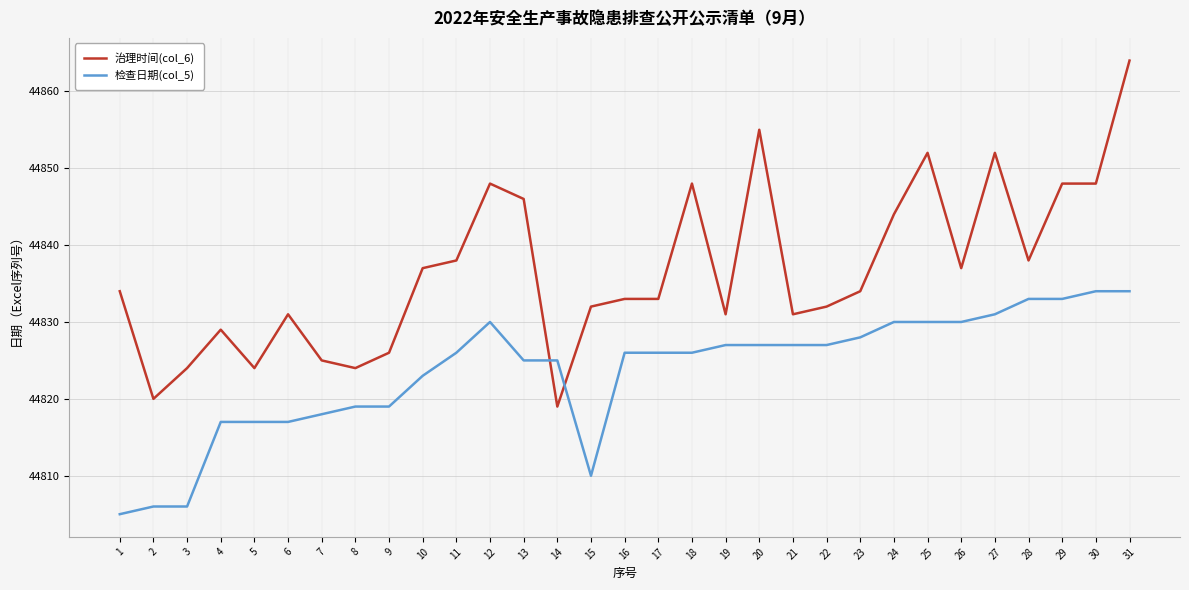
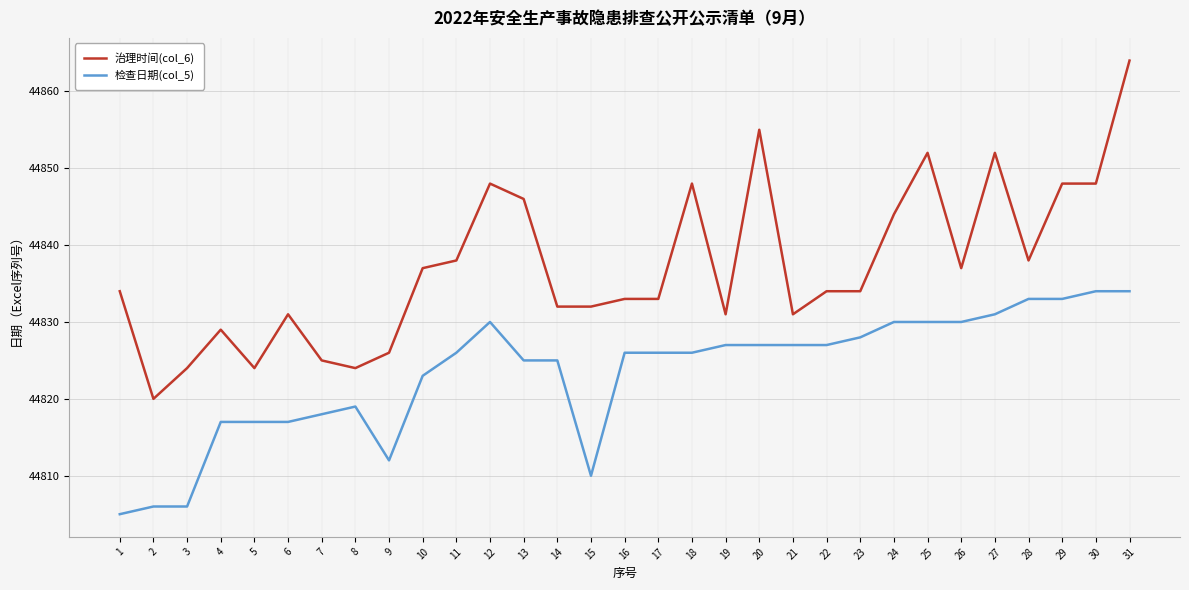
检查日期(col_5), 9: 44819 -> 44812
治理时间(col_6), 14: 44819 -> 44832
治理时间(col_6), 22: 44832 -> 44834
